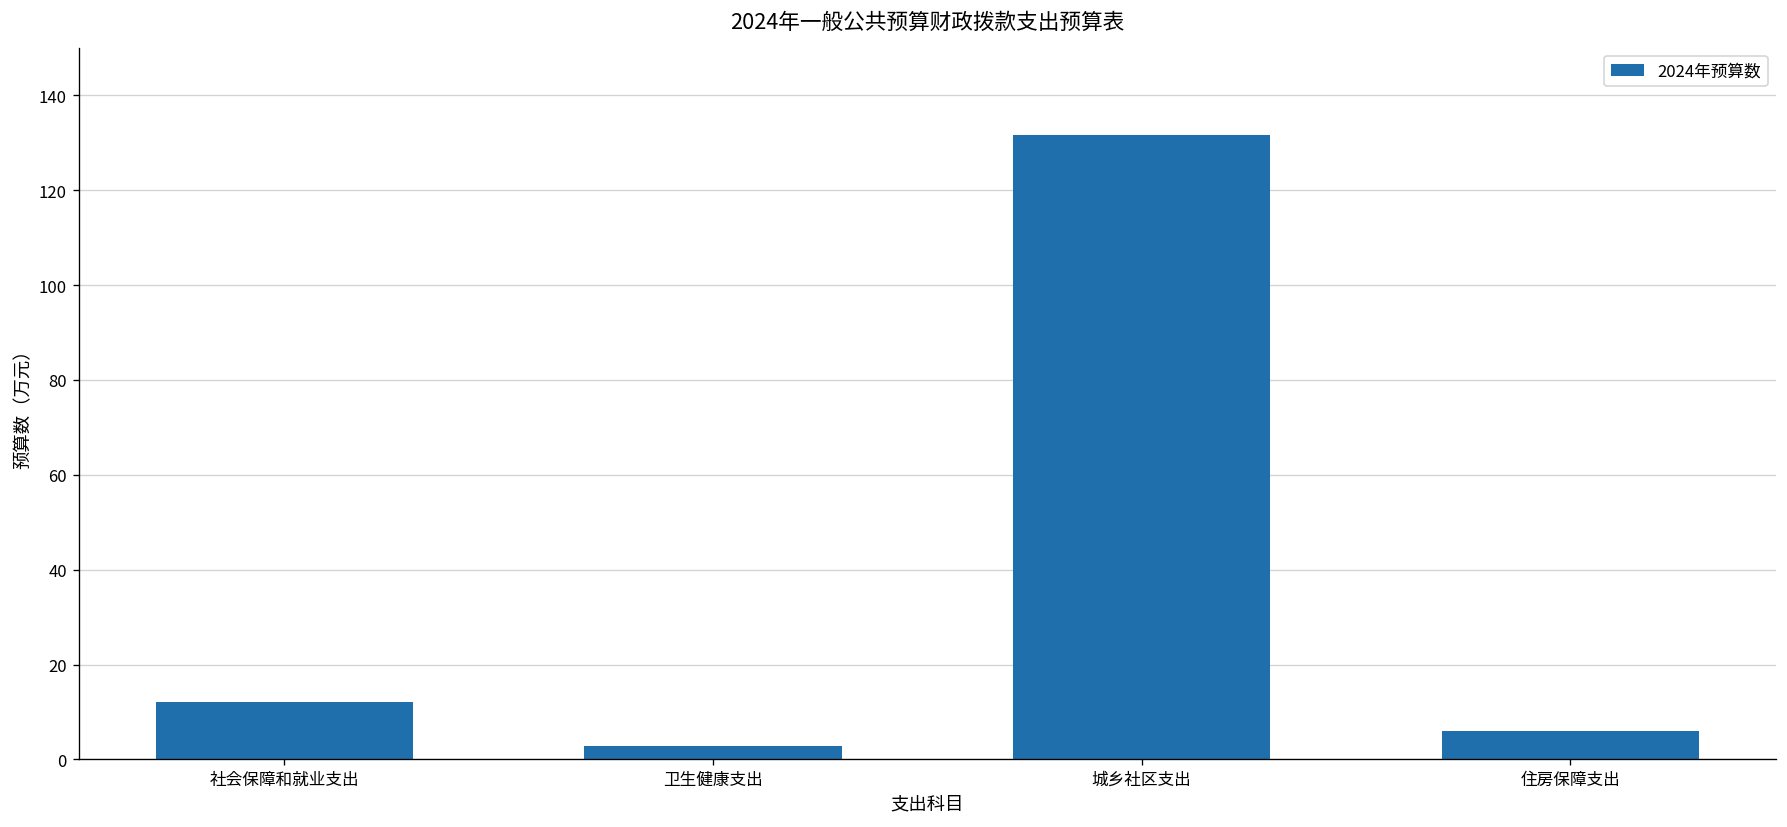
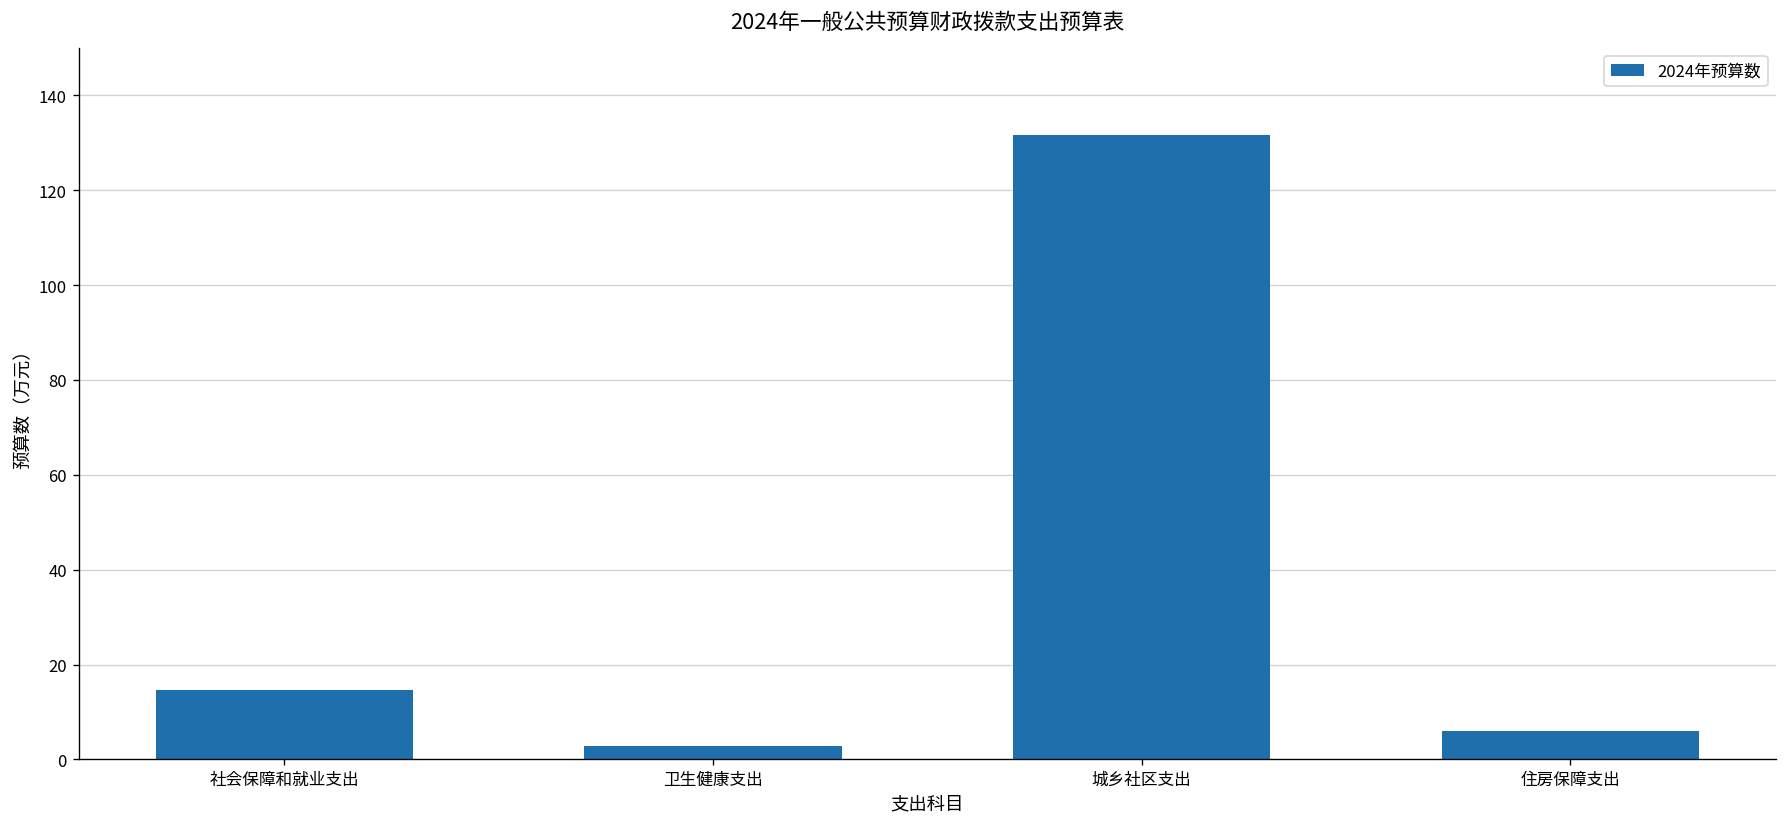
社会保障和就业支出: 12 -> 15
